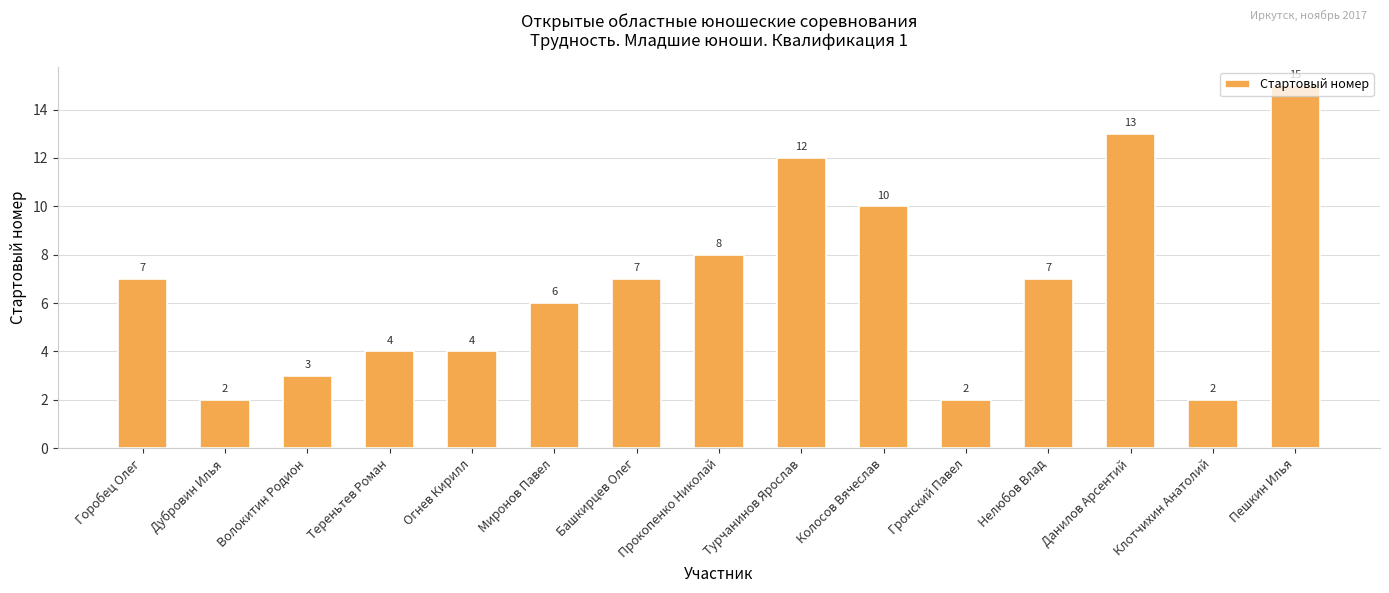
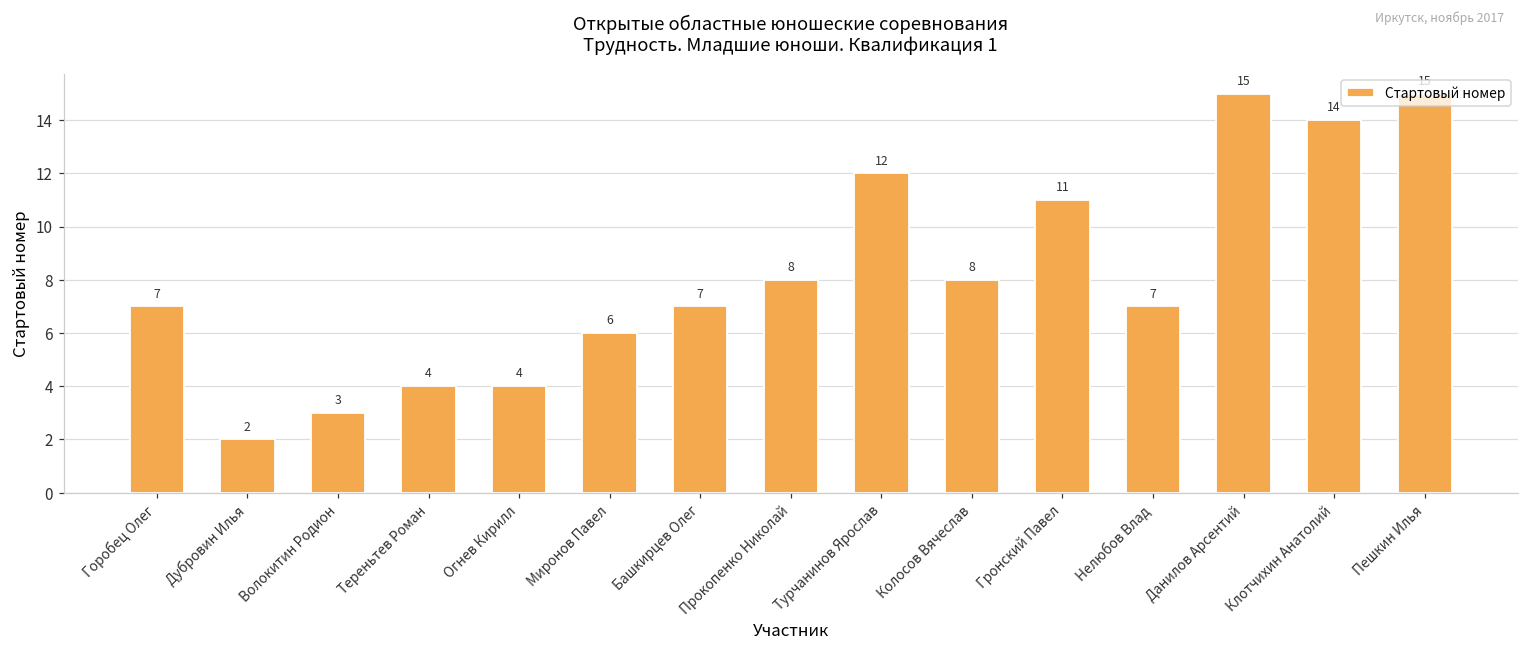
Колосов Вячеслав: 10 -> 8
Гронский Павел: 2 -> 11
Данилов Арсентий: 13 -> 15
Клотчихин Анатолий: 2 -> 14
